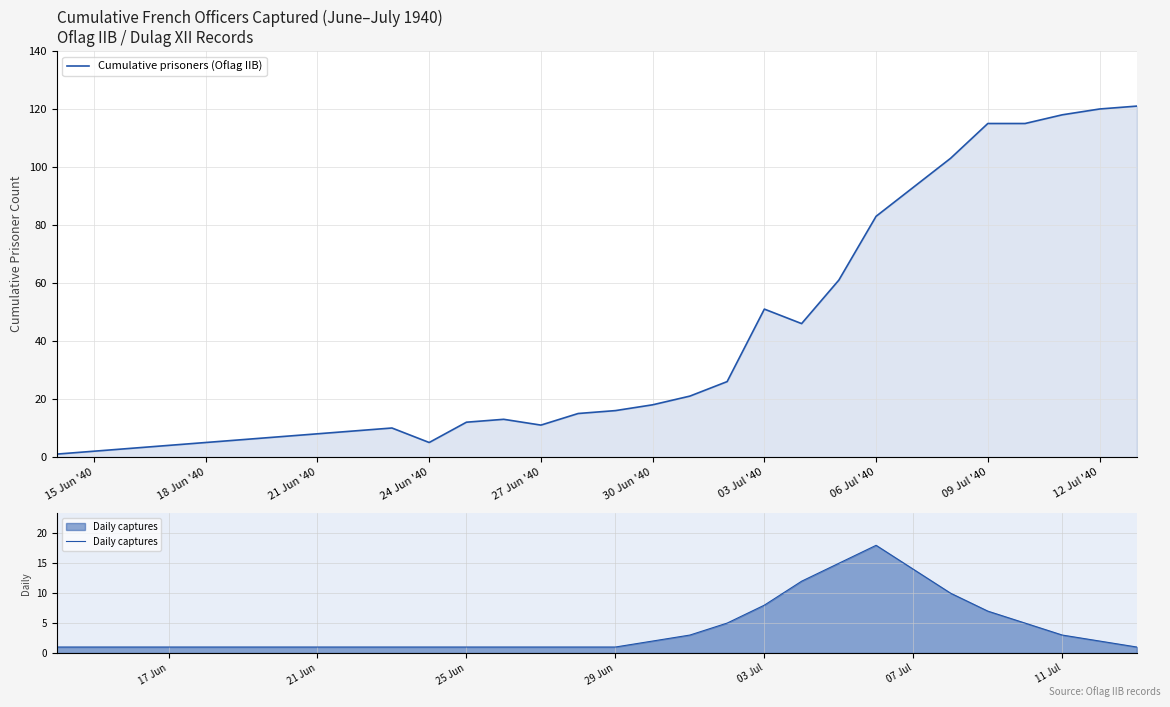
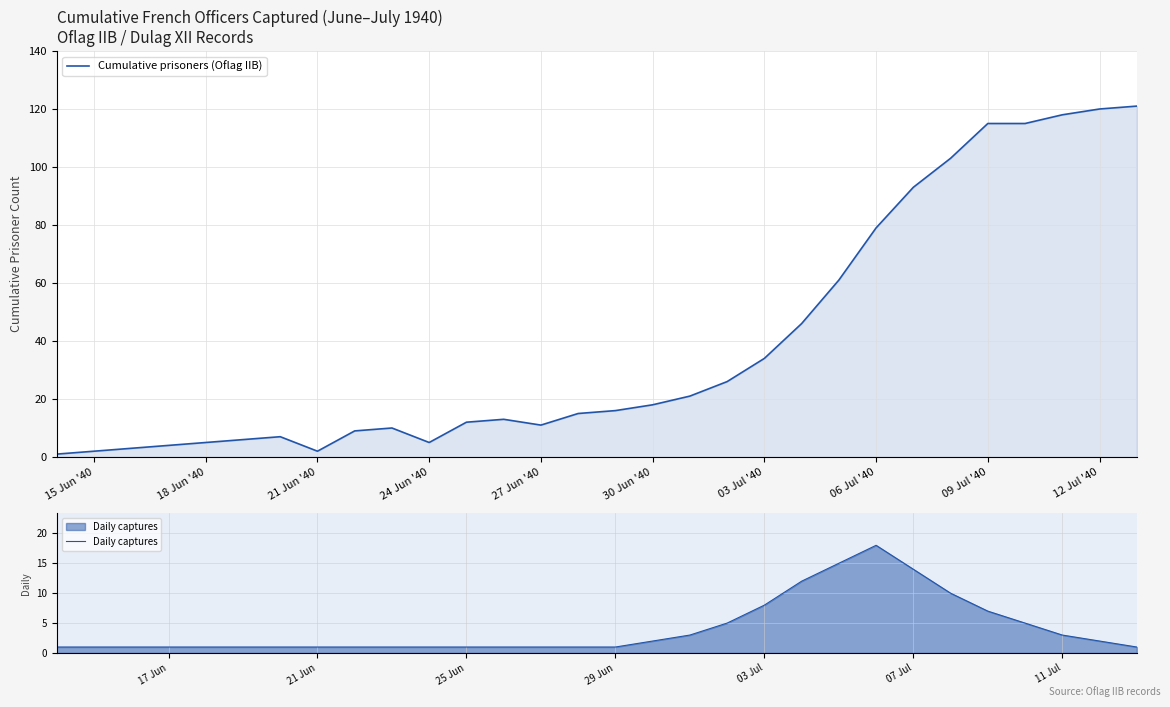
Cumulative French Officers Captured (June–July 1940) Oflag IIB / Dulag XII Records, 21 Jun '40: 8 -> 2
Cumulative French Officers Captured (June–July 1940) Oflag IIB / Dulag XII Records, 03 Jul '40: 51 -> 34
Cumulative French Officers Captured (June–July 1940) Oflag IIB / Dulag XII Records, 06 Jul '40: 83 -> 79
